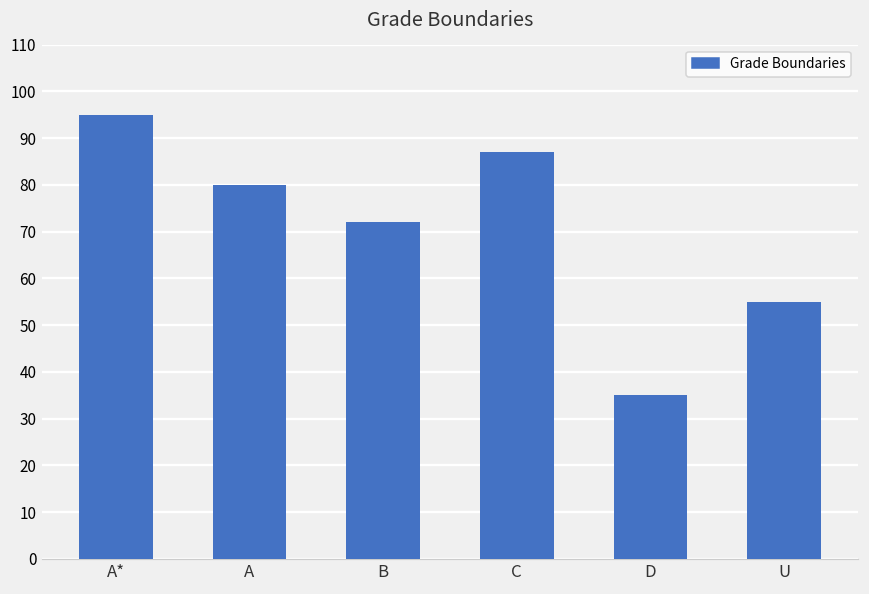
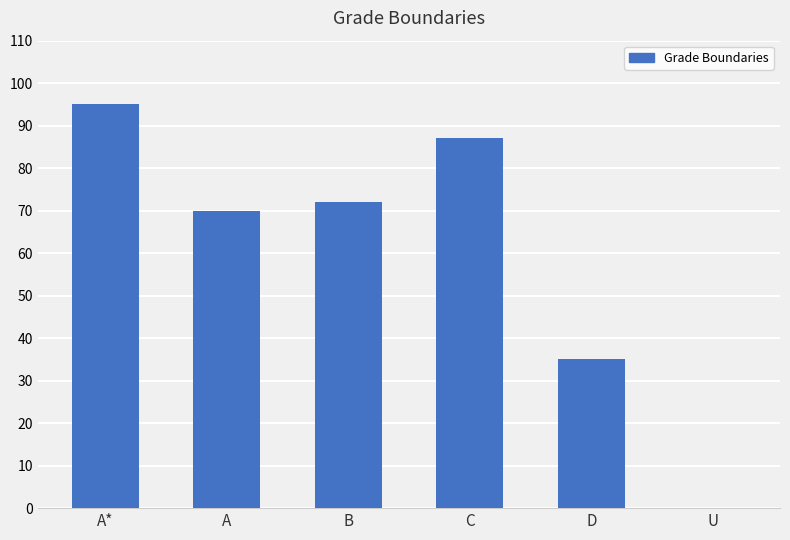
A: 80 -> 70
U: 55 -> 0
